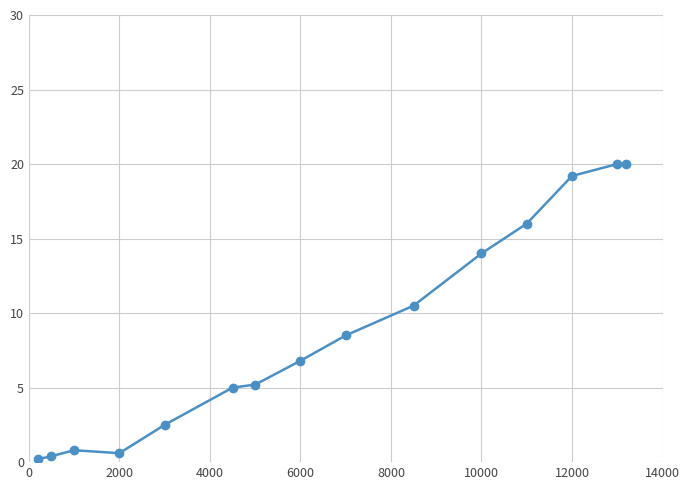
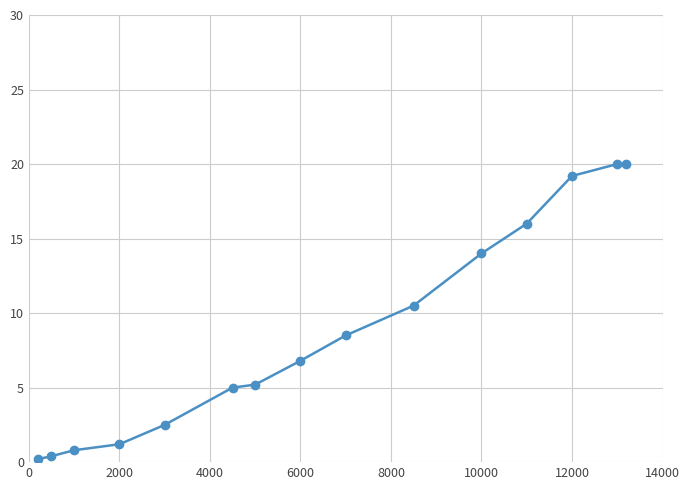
2000: 0.6 -> 1.2
